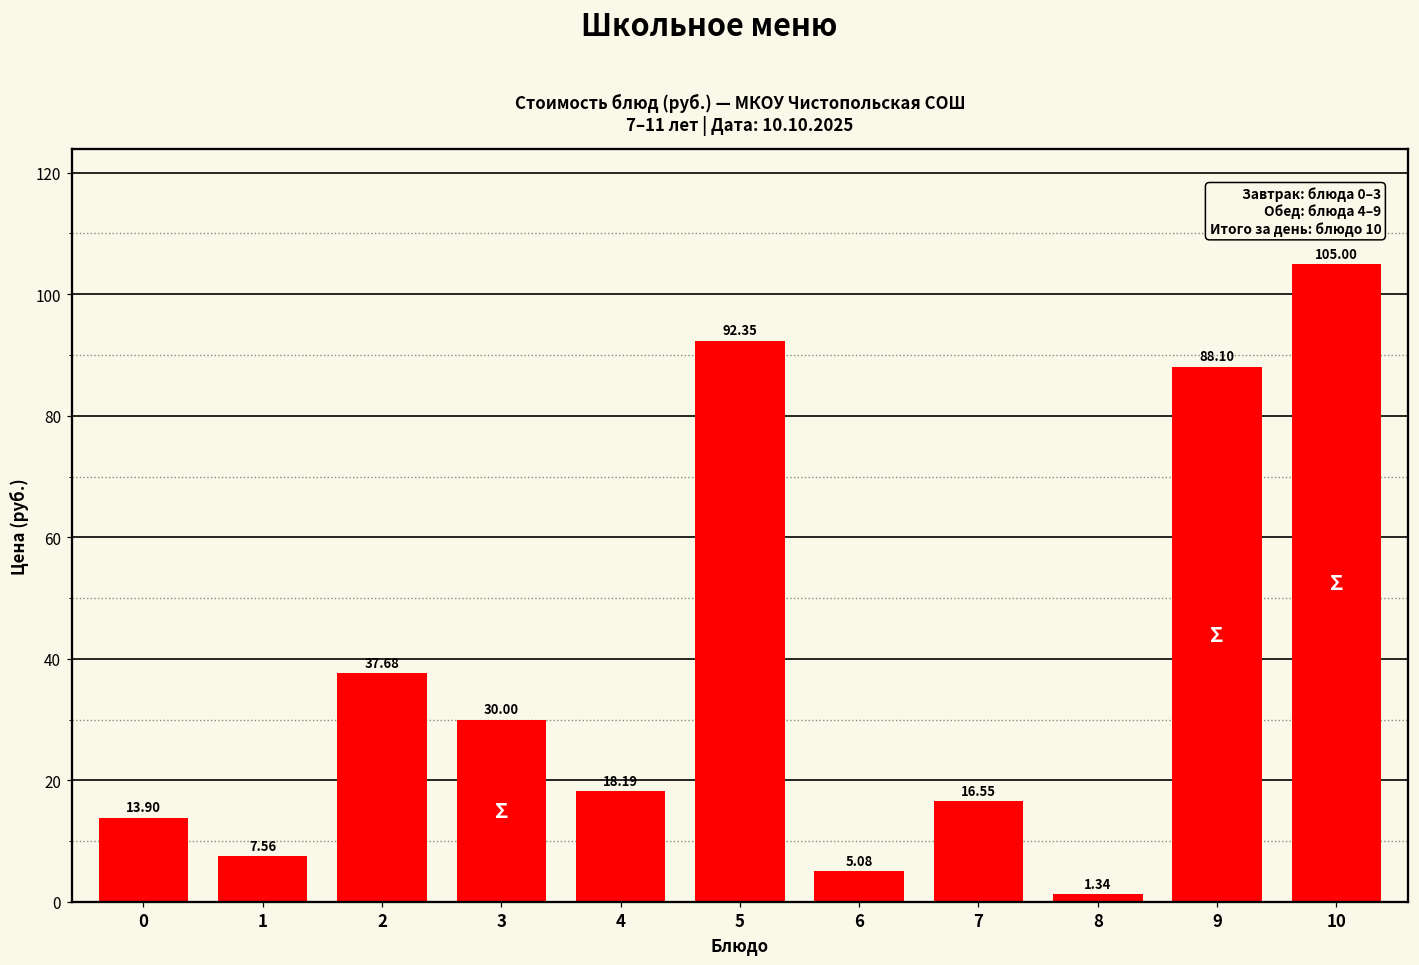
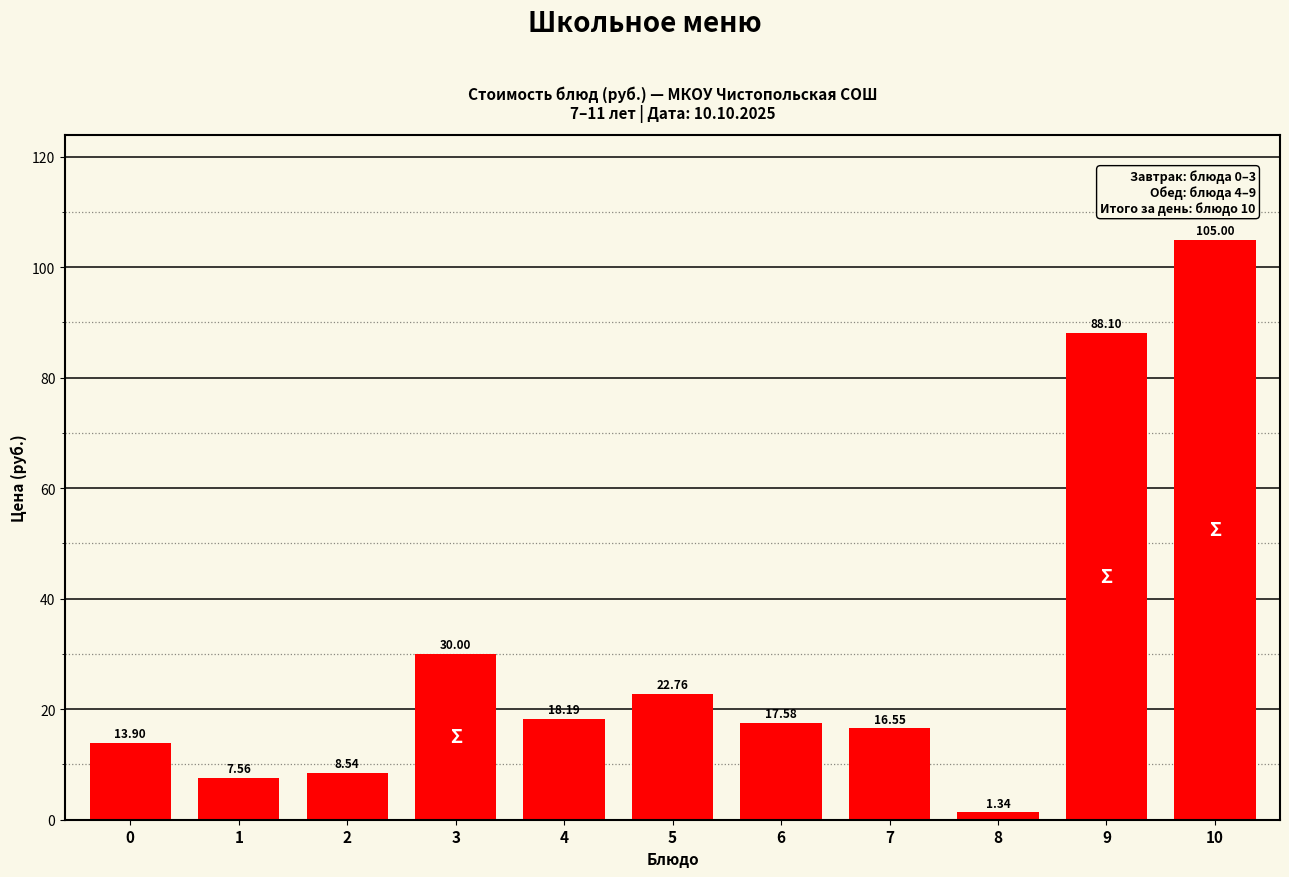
2: 37.68 -> 8.54
5: 92.35 -> 22.76
6: 5.08 -> 17.58
